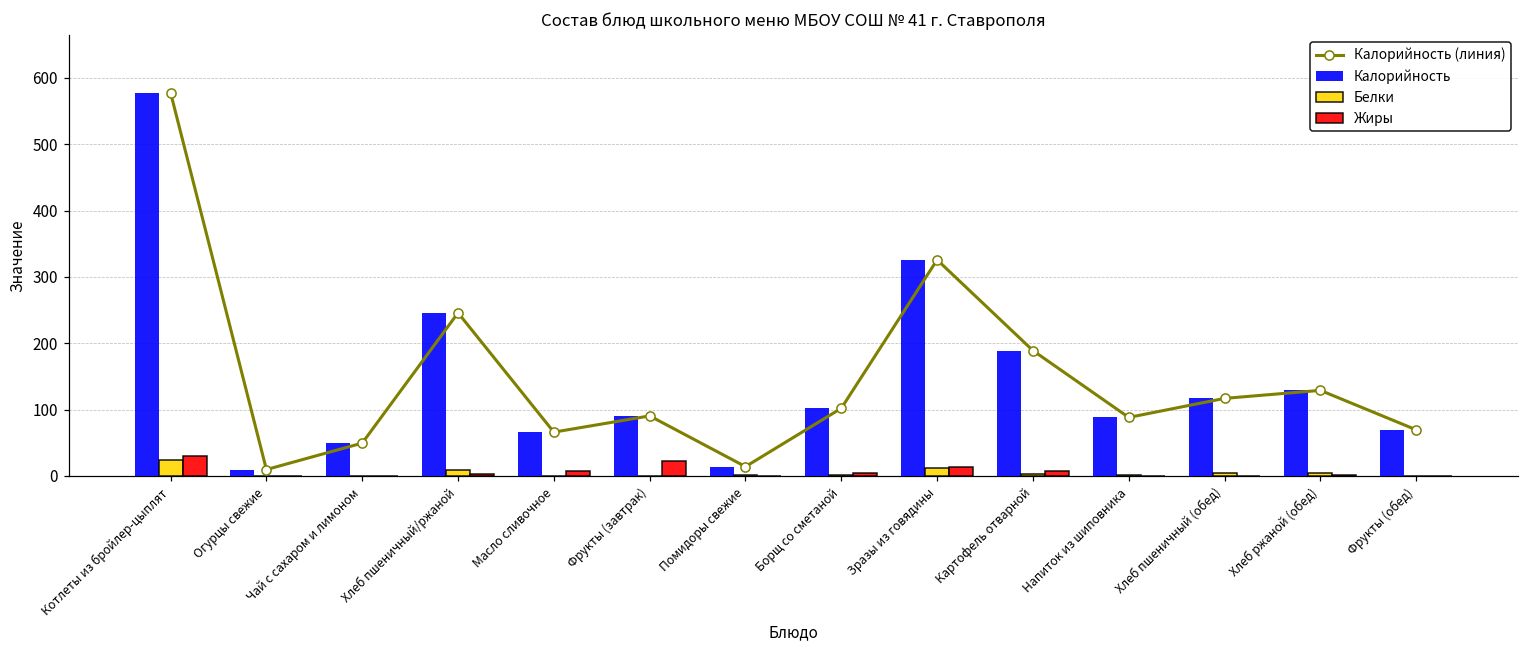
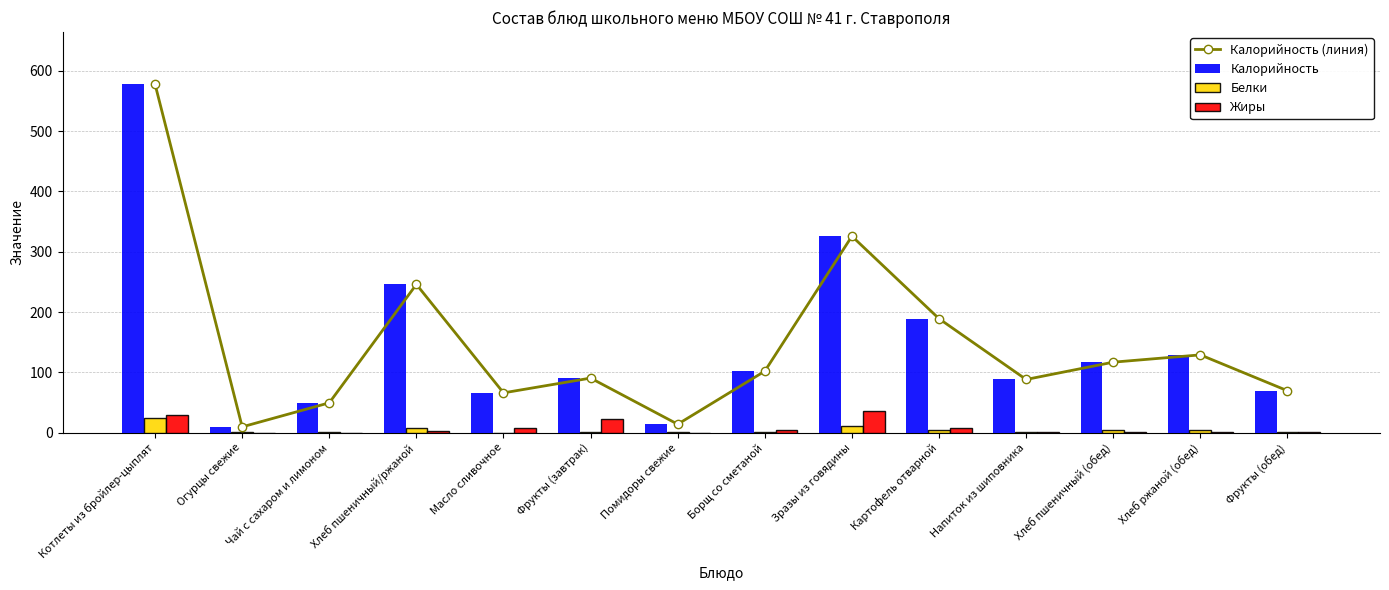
Жиры, Зразы из говядины: 10 -> 40
